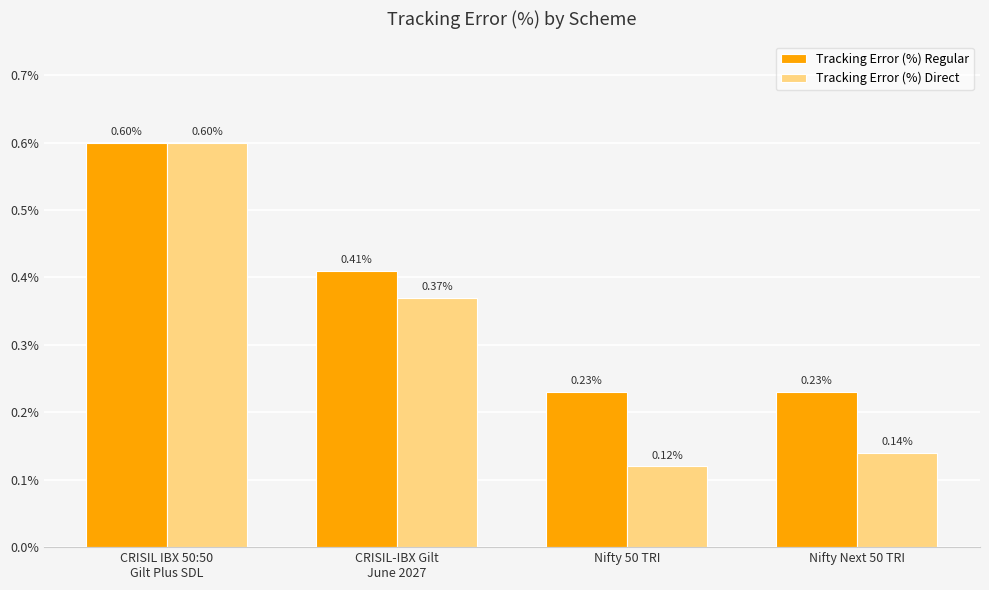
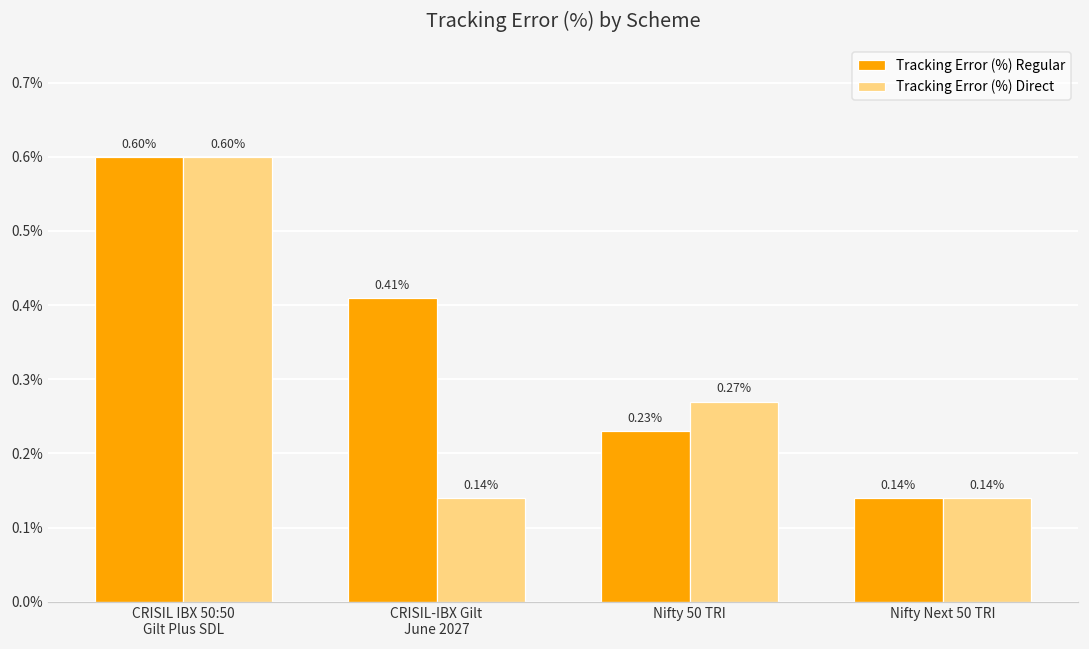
Tracking Error (%) Direct, CRISIL-IBX Gilt June 2027: 0.37% -> 0.14%
Tracking Error (%) Direct, Nifty 50 TRI: 0.12% -> 0.27%
Tracking Error (%) Regular, Nifty Next 50 TRI: 0.23% -> 0.14%
